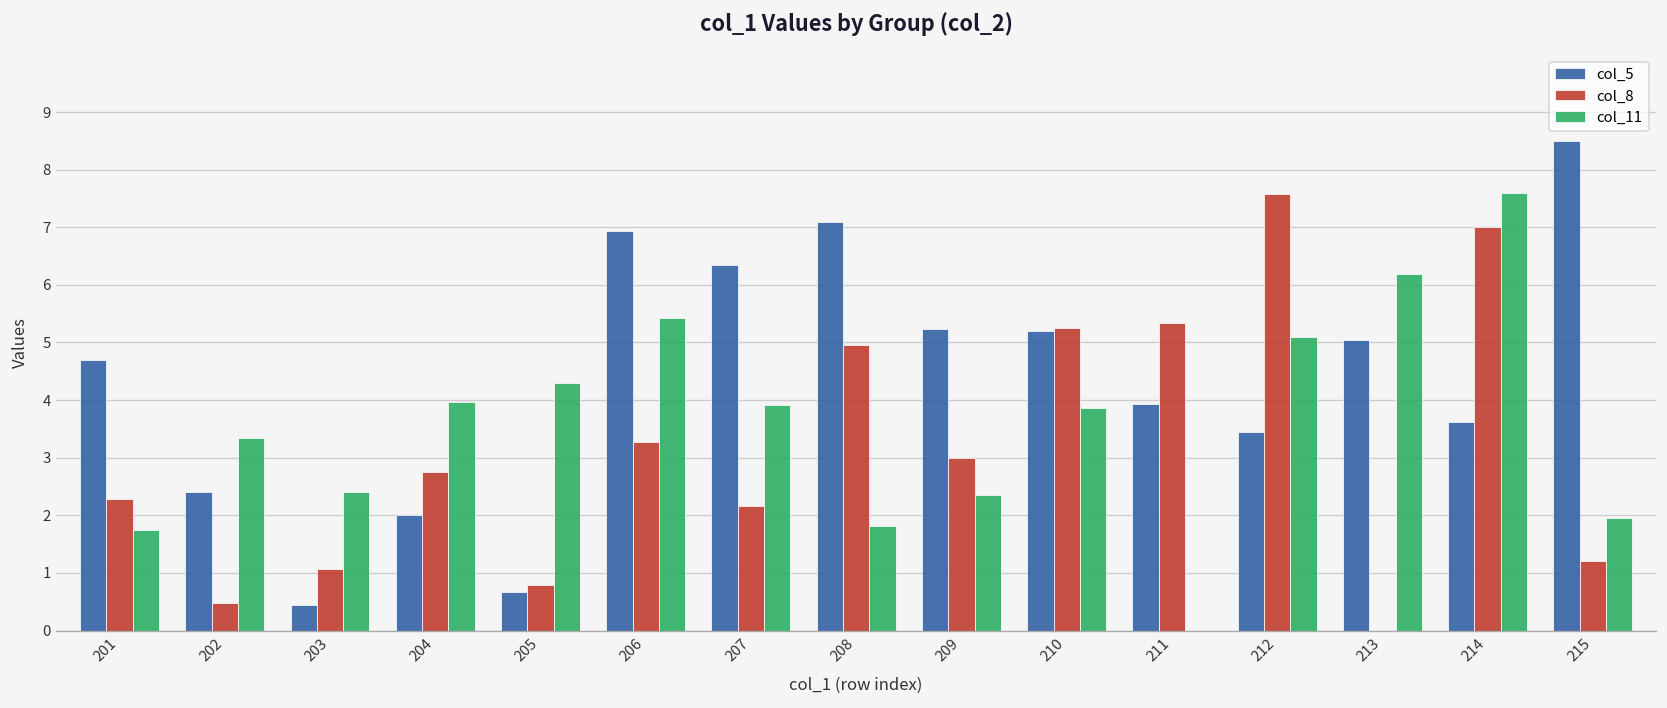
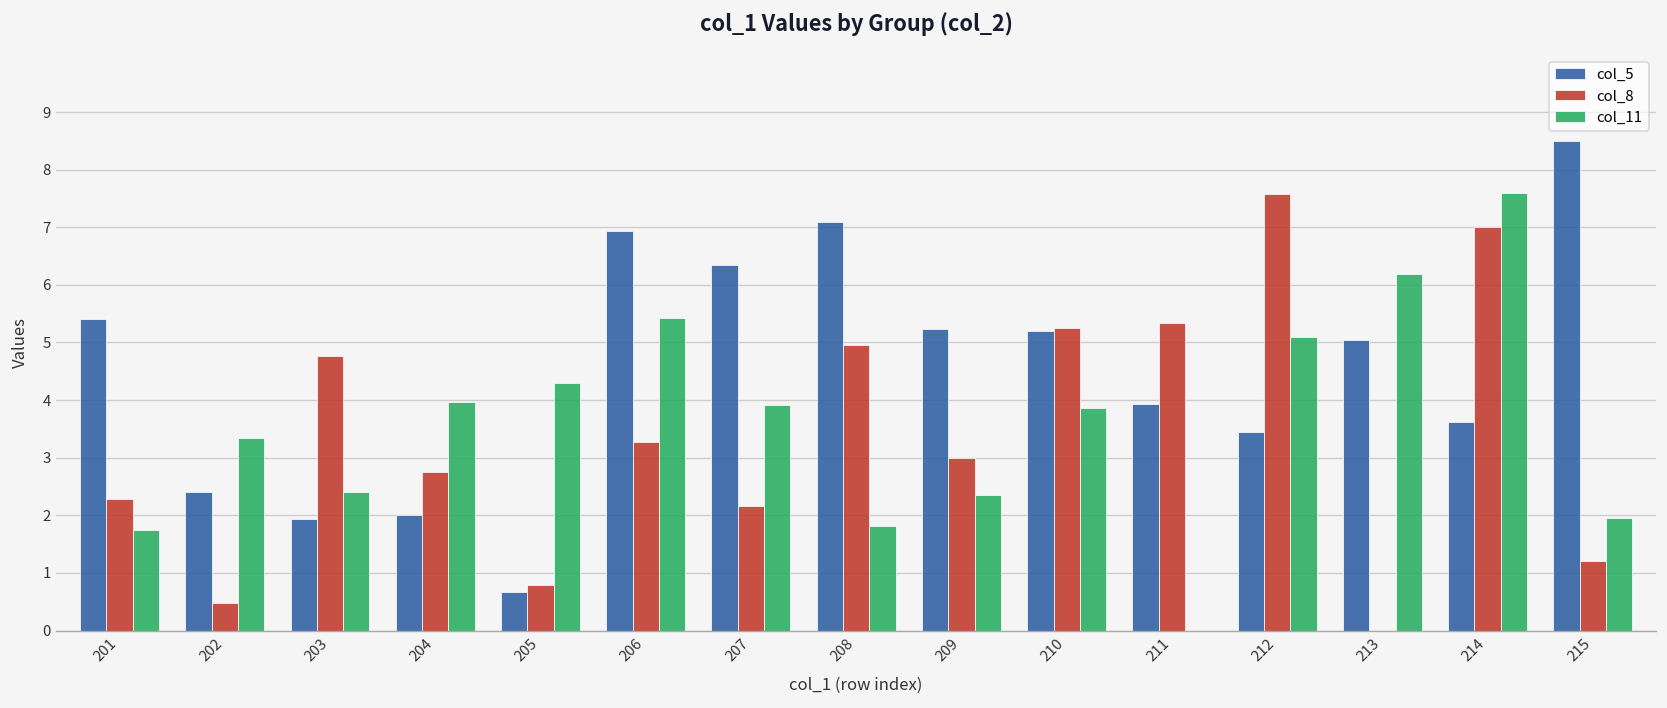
col_5, 201: 4.7 -> 5.4
col_5, 203: 0.5 -> 1.9
col_8, 203: 1.1 -> 4.8
